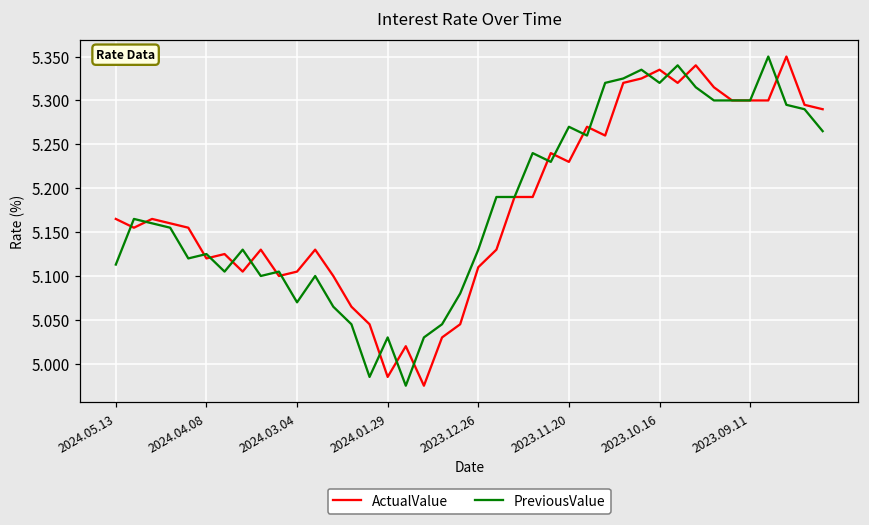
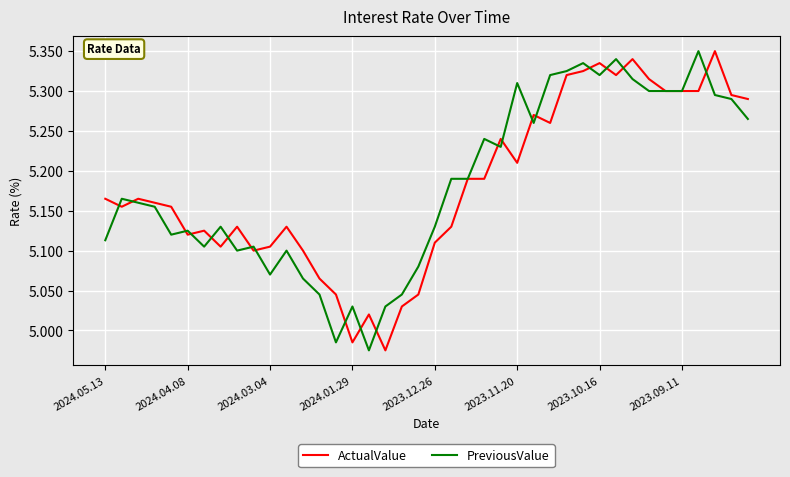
ActualValue, 2023.11.20: 5.23 -> 5.21
PreviousValue, 2023.11.20: 5.27 -> 5.31
